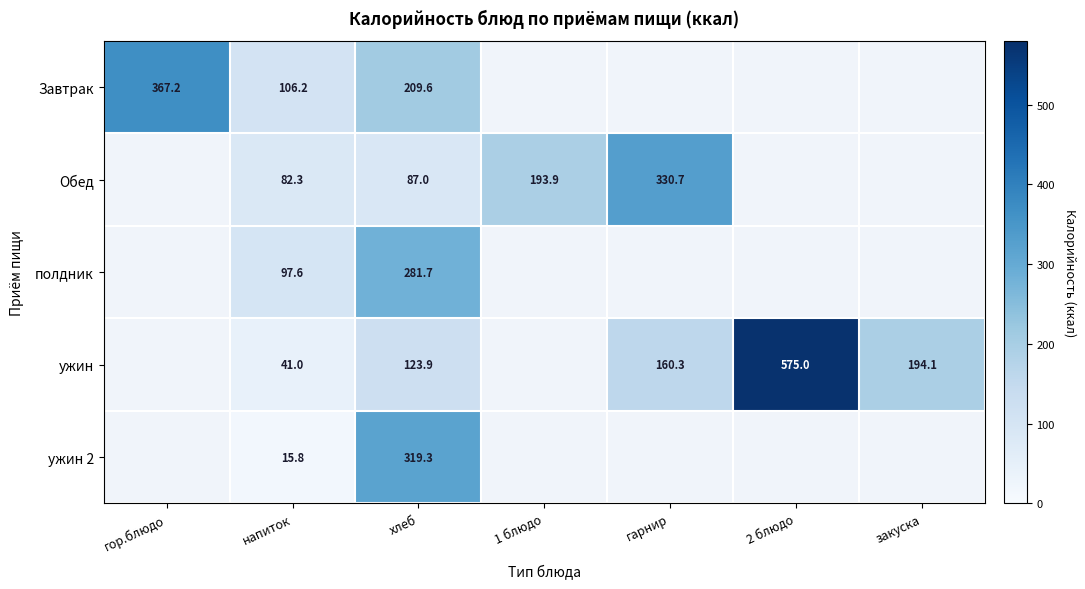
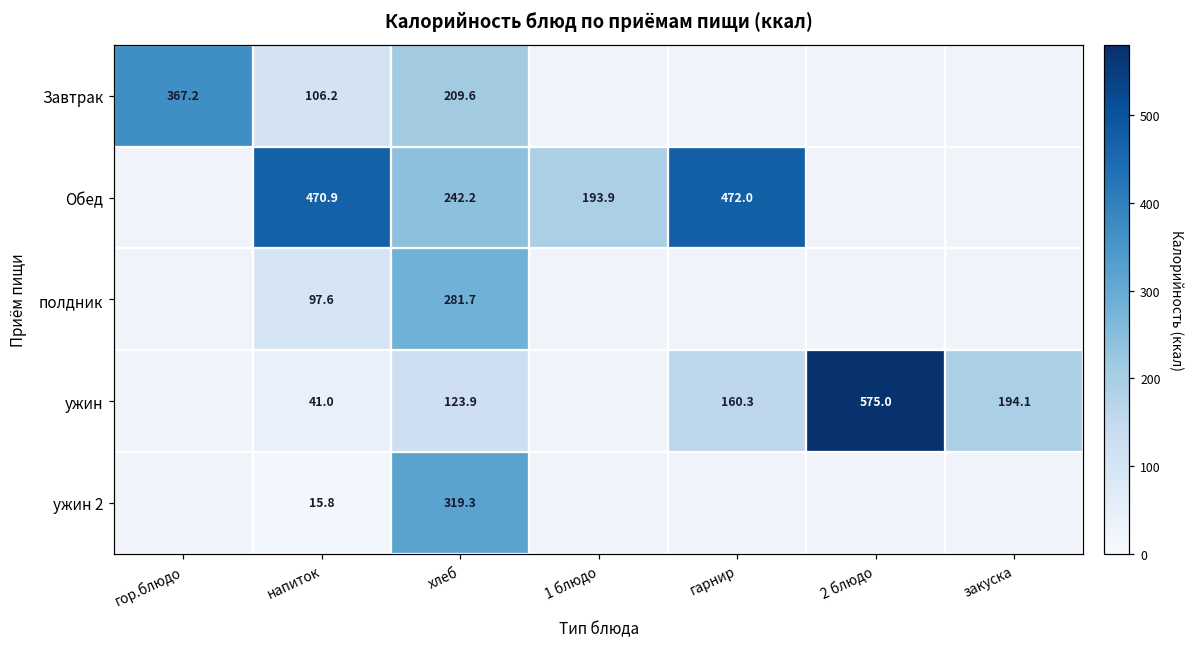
Обед, напиток: 82.3 -> 470.9
Обед, хлеб: 87.0 -> 242.2
Обед, гарнир: 330.7 -> 472.0
